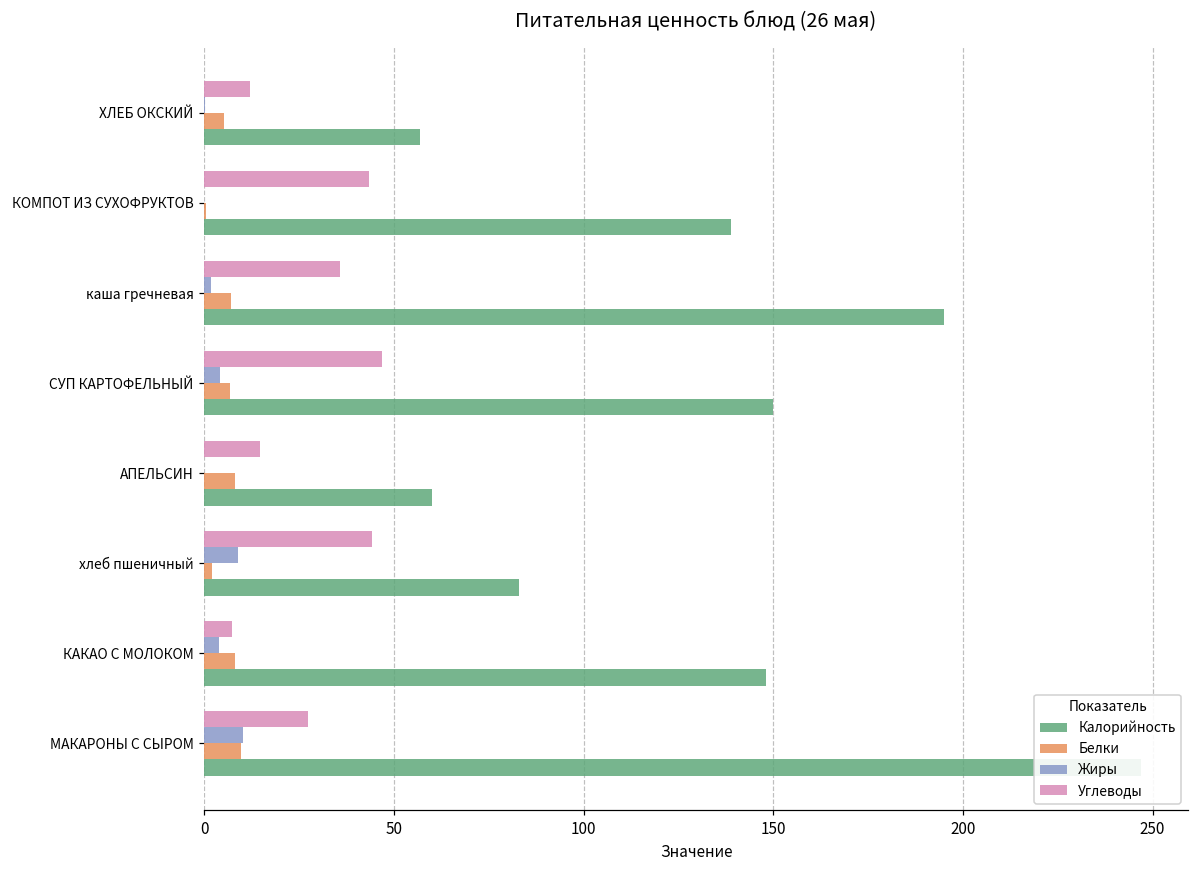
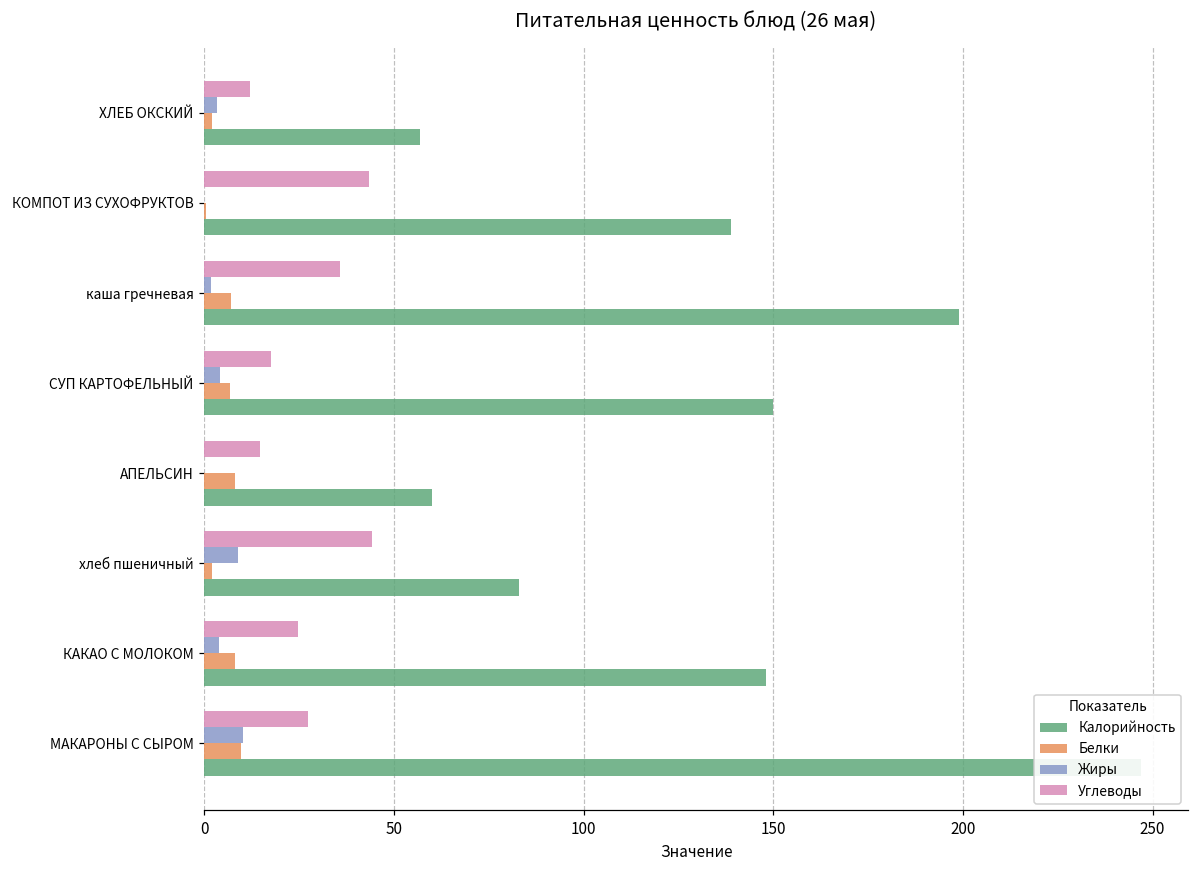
Жиры, ХЛЕБ ОКСКИЙ: 0 -> 3
Белки, ХЛЕБ ОКСКИЙ: 5 -> 2
Калорийность, каша гречневая: 195 -> 199
Углеводы, СУП КАРТОФЕЛЬНЫЙ: 47 -> 18
Углеводы, КАКАО С МОЛОКОМ: 7 -> 25
